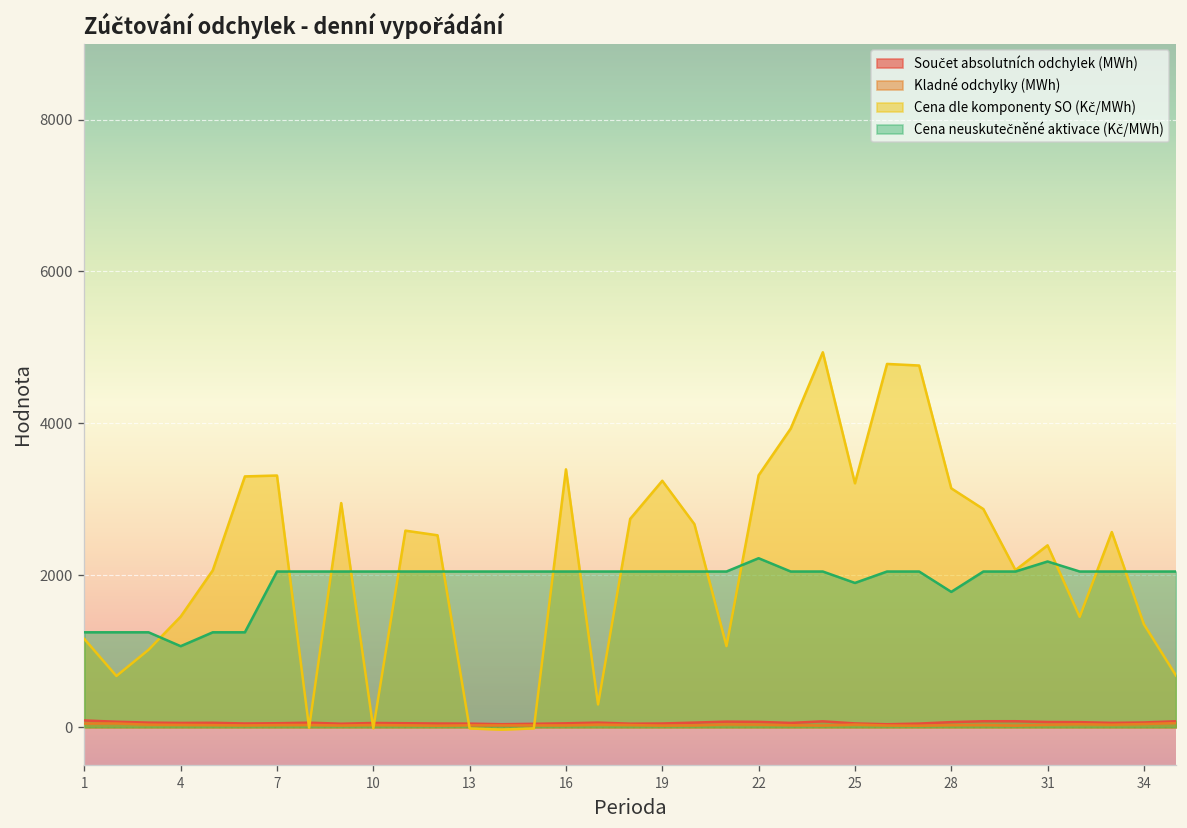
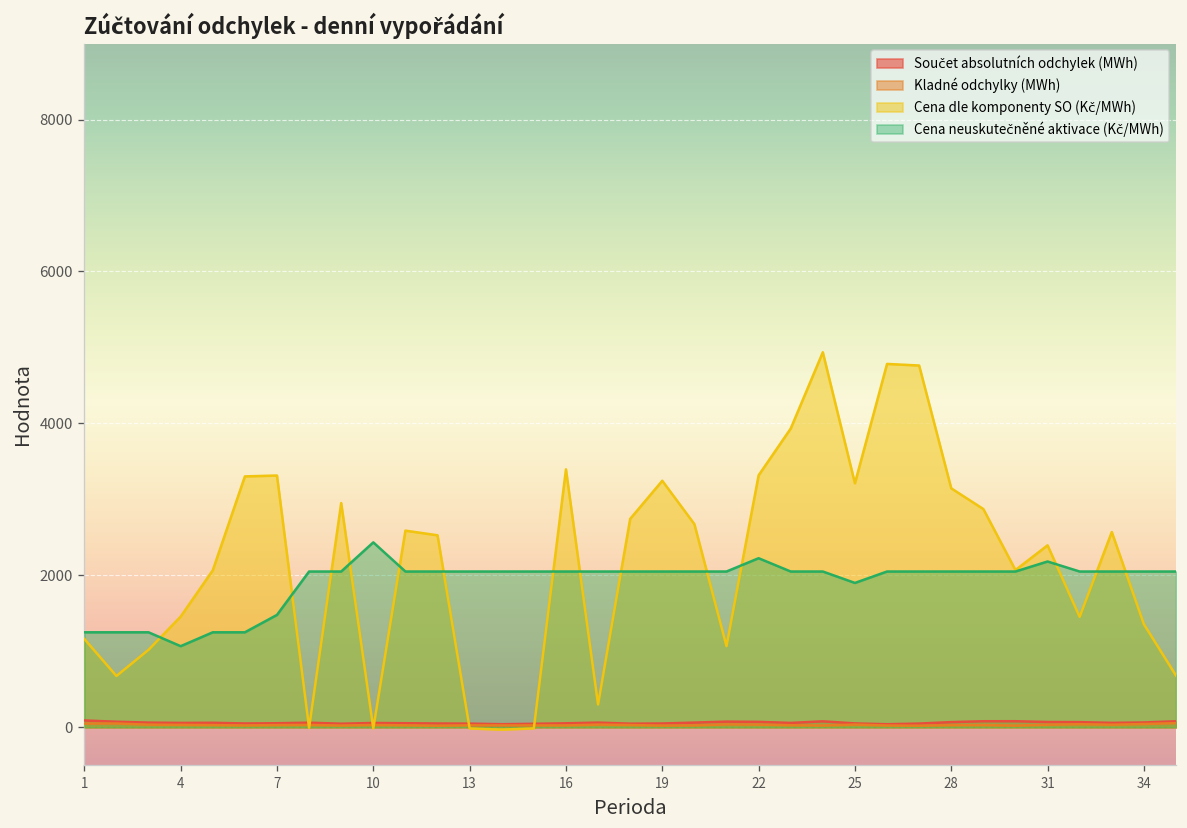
Cena neuskutečněné aktivace (Kč/MWh), 7: 2100 -> 1500
Cena neuskutečněné aktivace (Kč/MWh), 10: 2100 -> 2400
Cena neuskutečněné aktivace (Kč/MWh), 28: 1800 -> 2100
